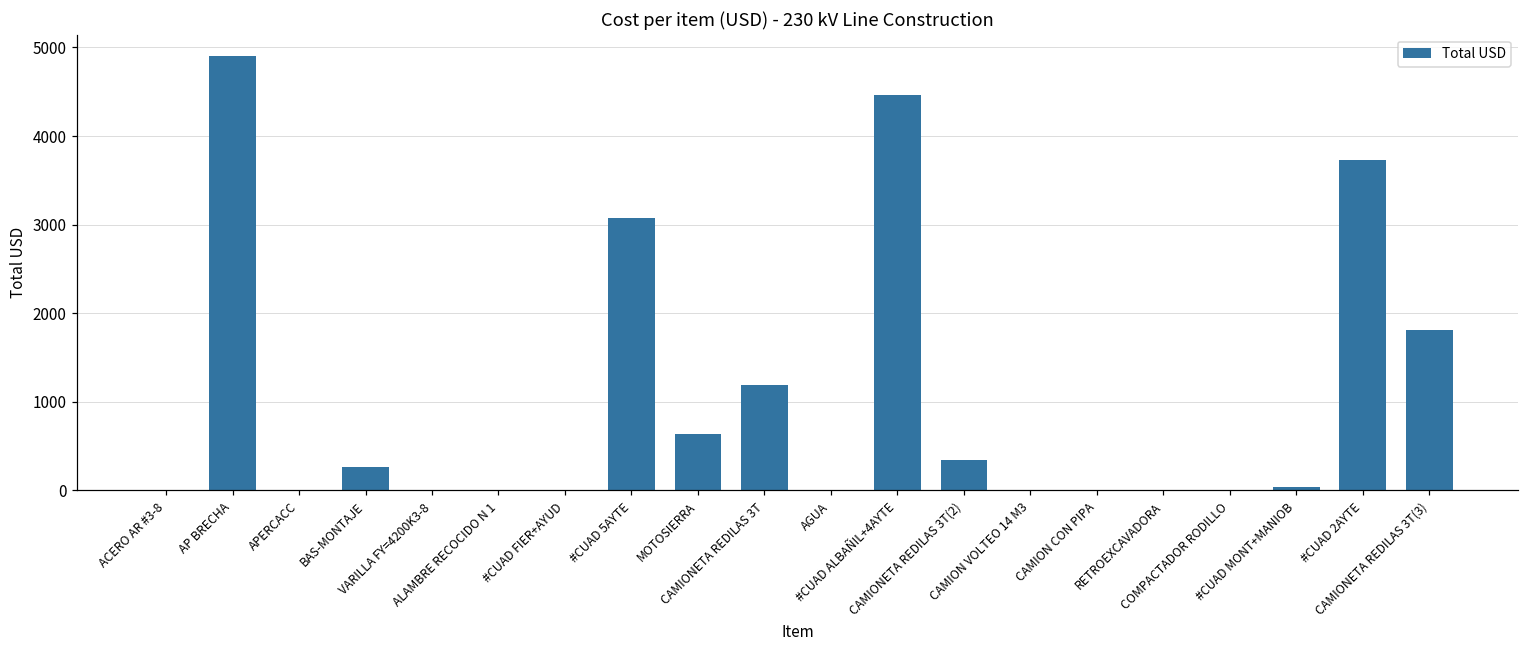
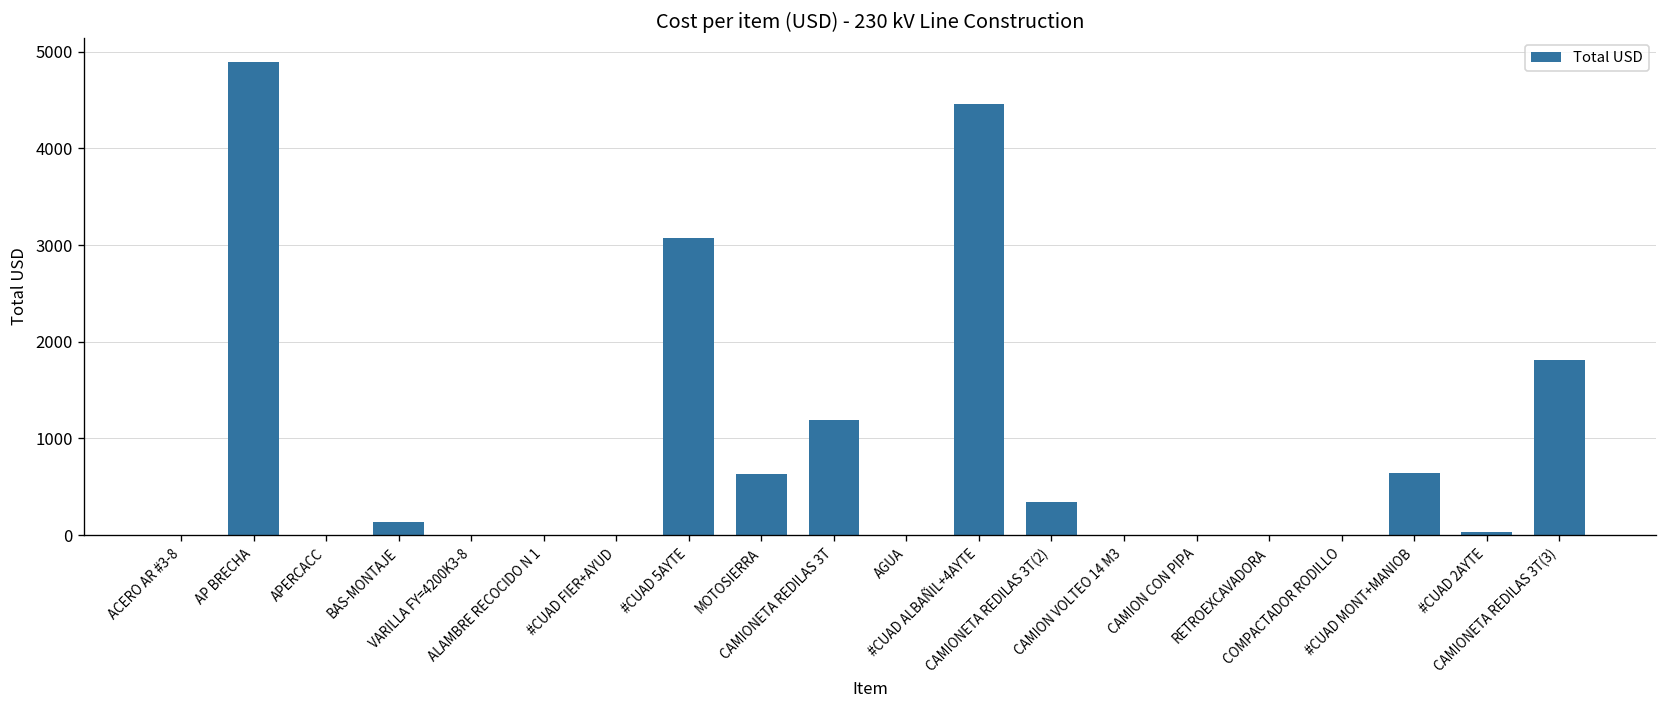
BAS-MONTAJE: 300 -> 100
#CUAD MONT+MANIOB: 0 -> 600
#CUAD 2AYTE: 3700 -> 0
